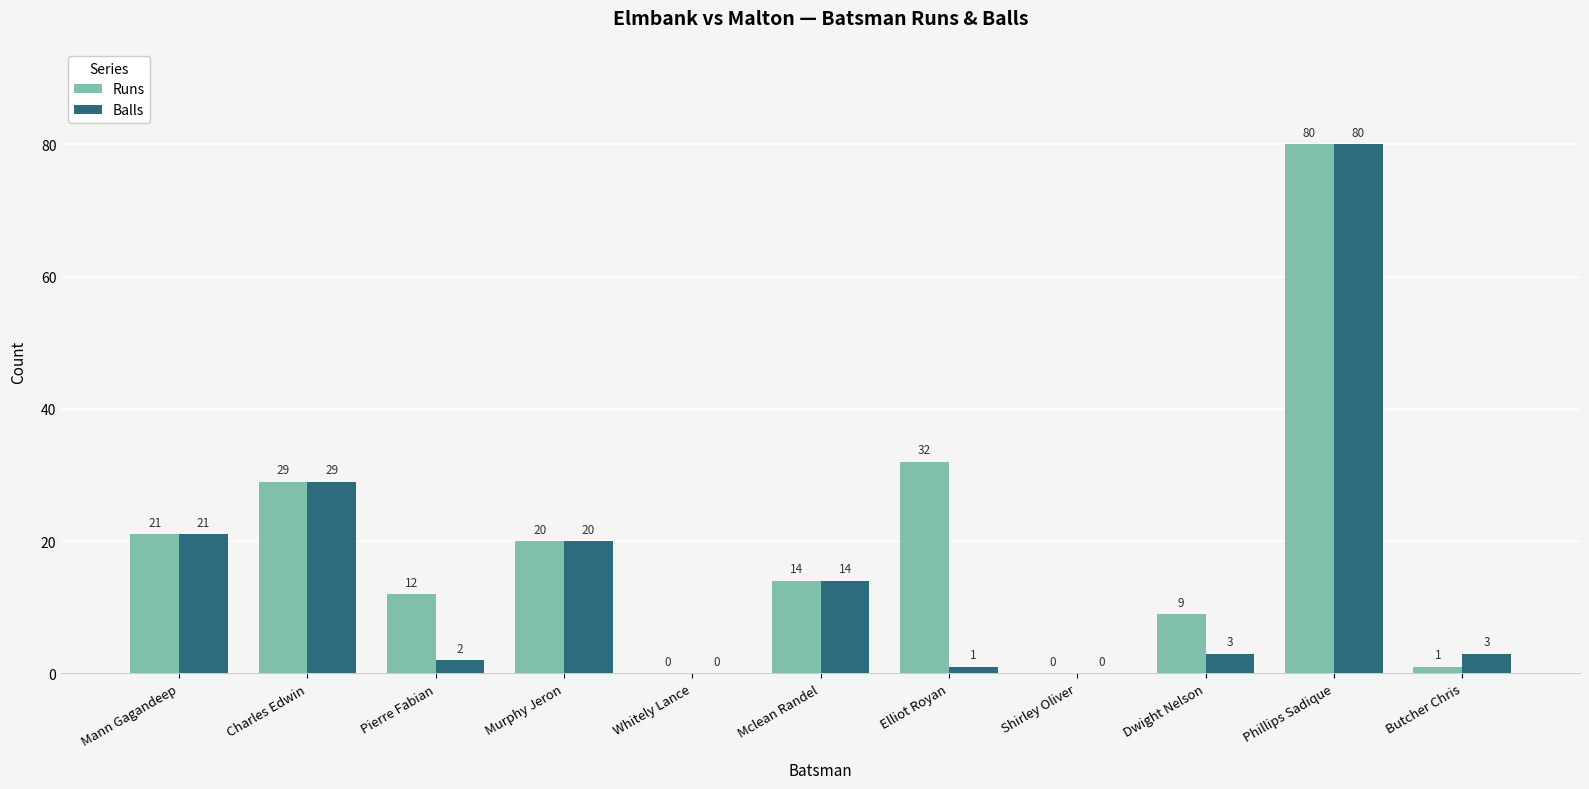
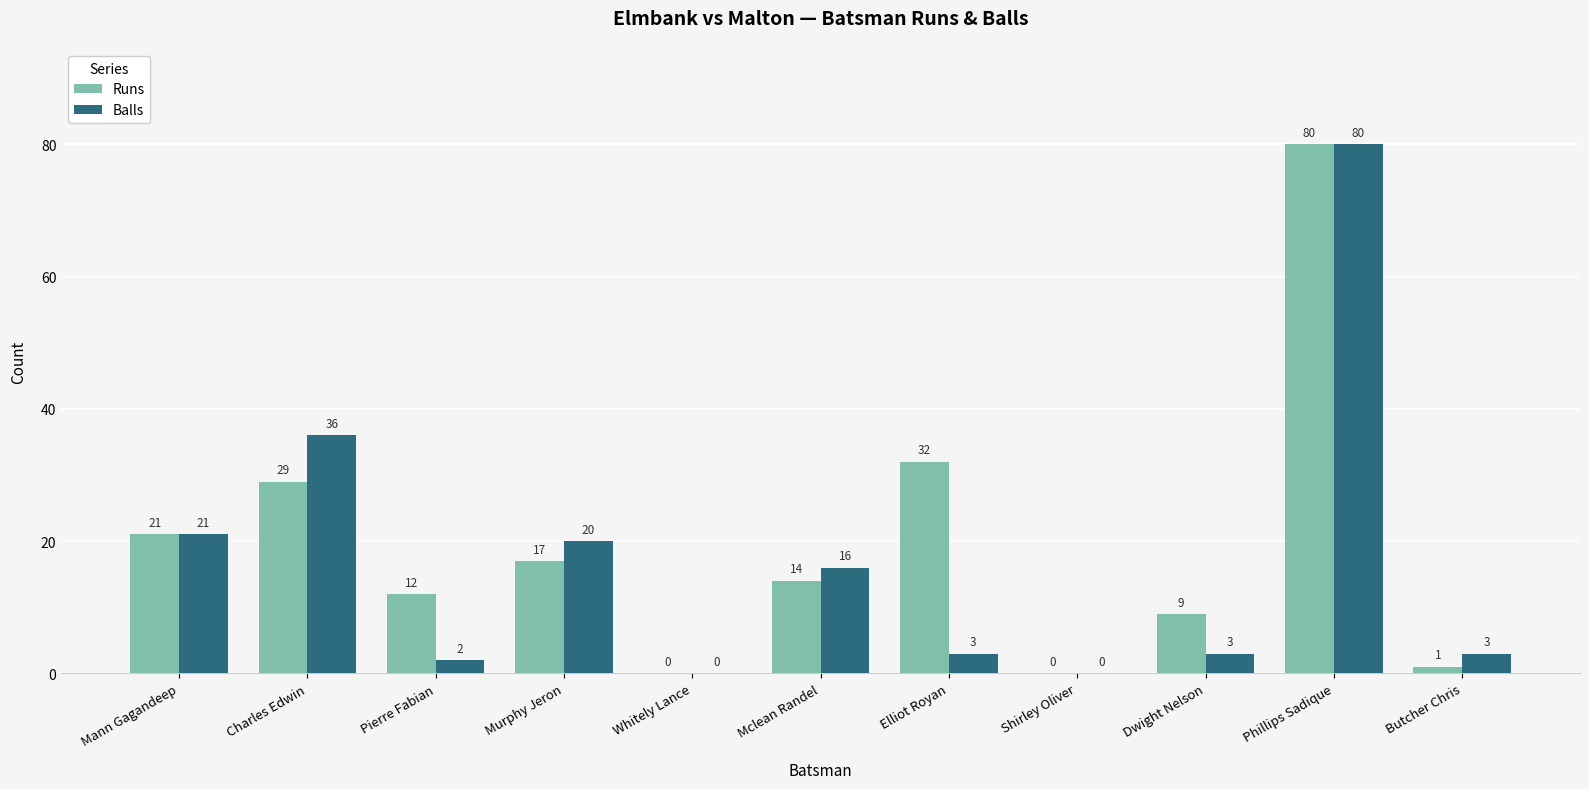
Balls, Charles Edwin: 29 -> 36
Runs, Murphy Jeron: 20 -> 17
Balls, Mclean Randel: 14 -> 16
Balls, Elliot Royan: 1 -> 3
